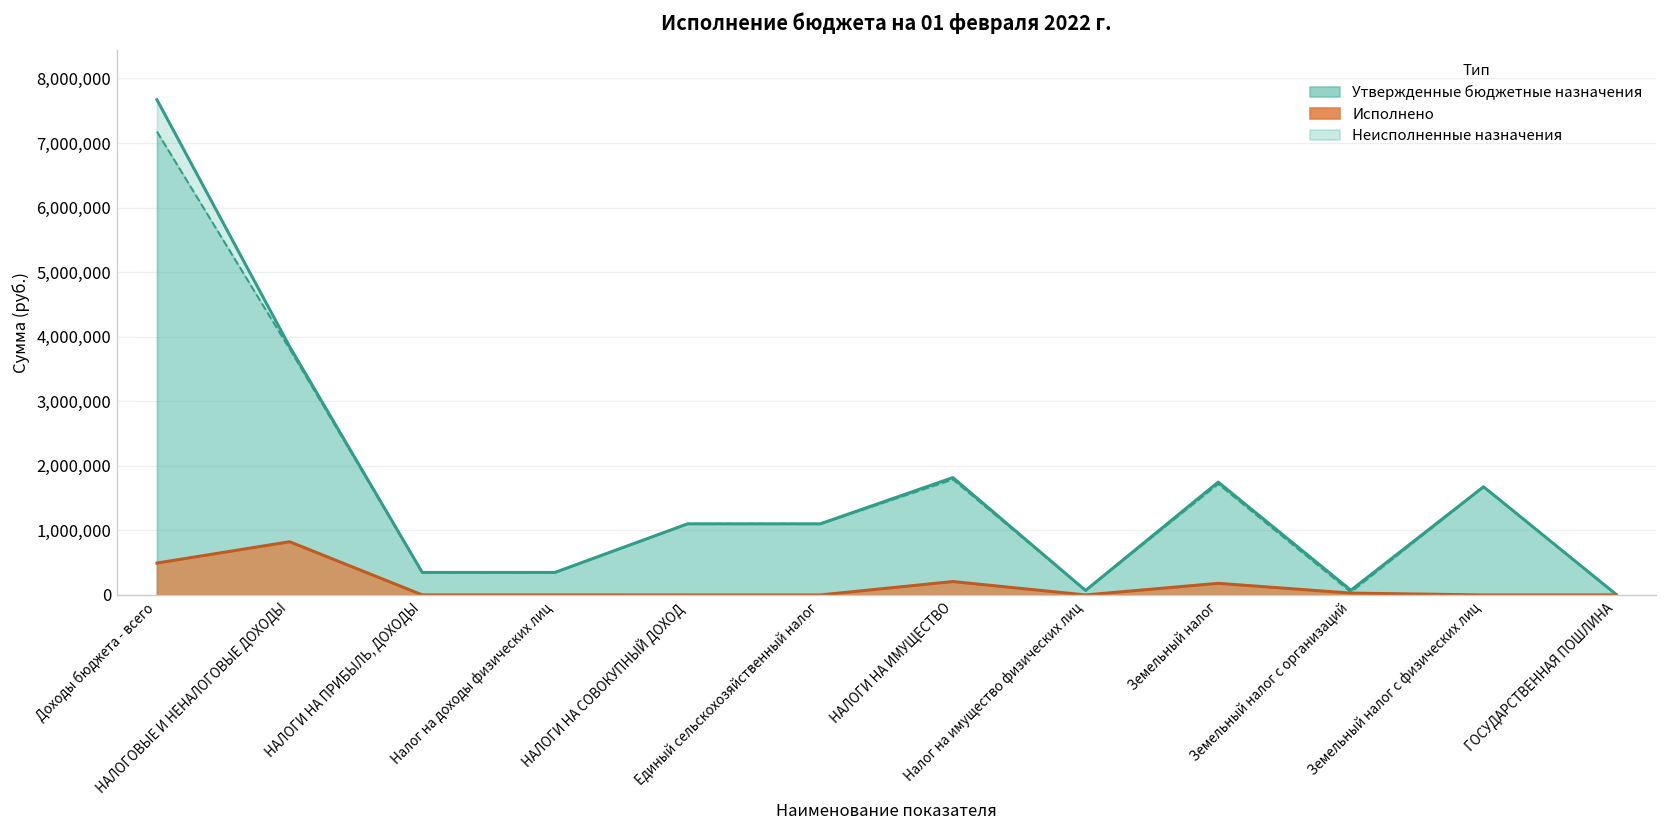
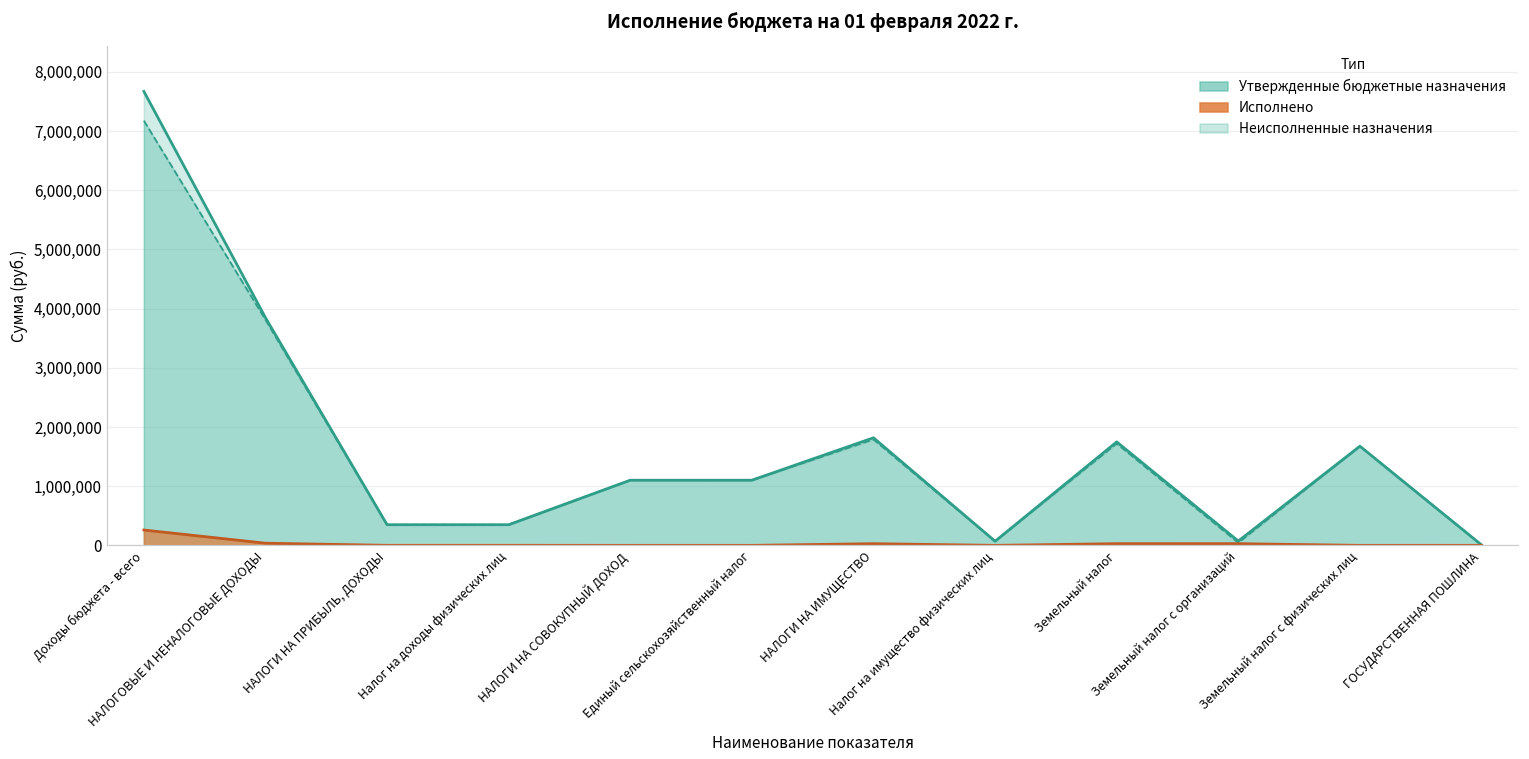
Исполнено, Доходы бюджета - всего: 500,000 -> 300,000
Исполнено, НАЛОГОВЫЕ И НЕНАЛОГОВЫЕ ДОХОДЫ: 800,000 -> 0
Исполнено, НАЛОГИ НА ИМУЩЕСТВО: 200,000 -> 0
Исполнено, Земельный налог: 200,000 -> 0
